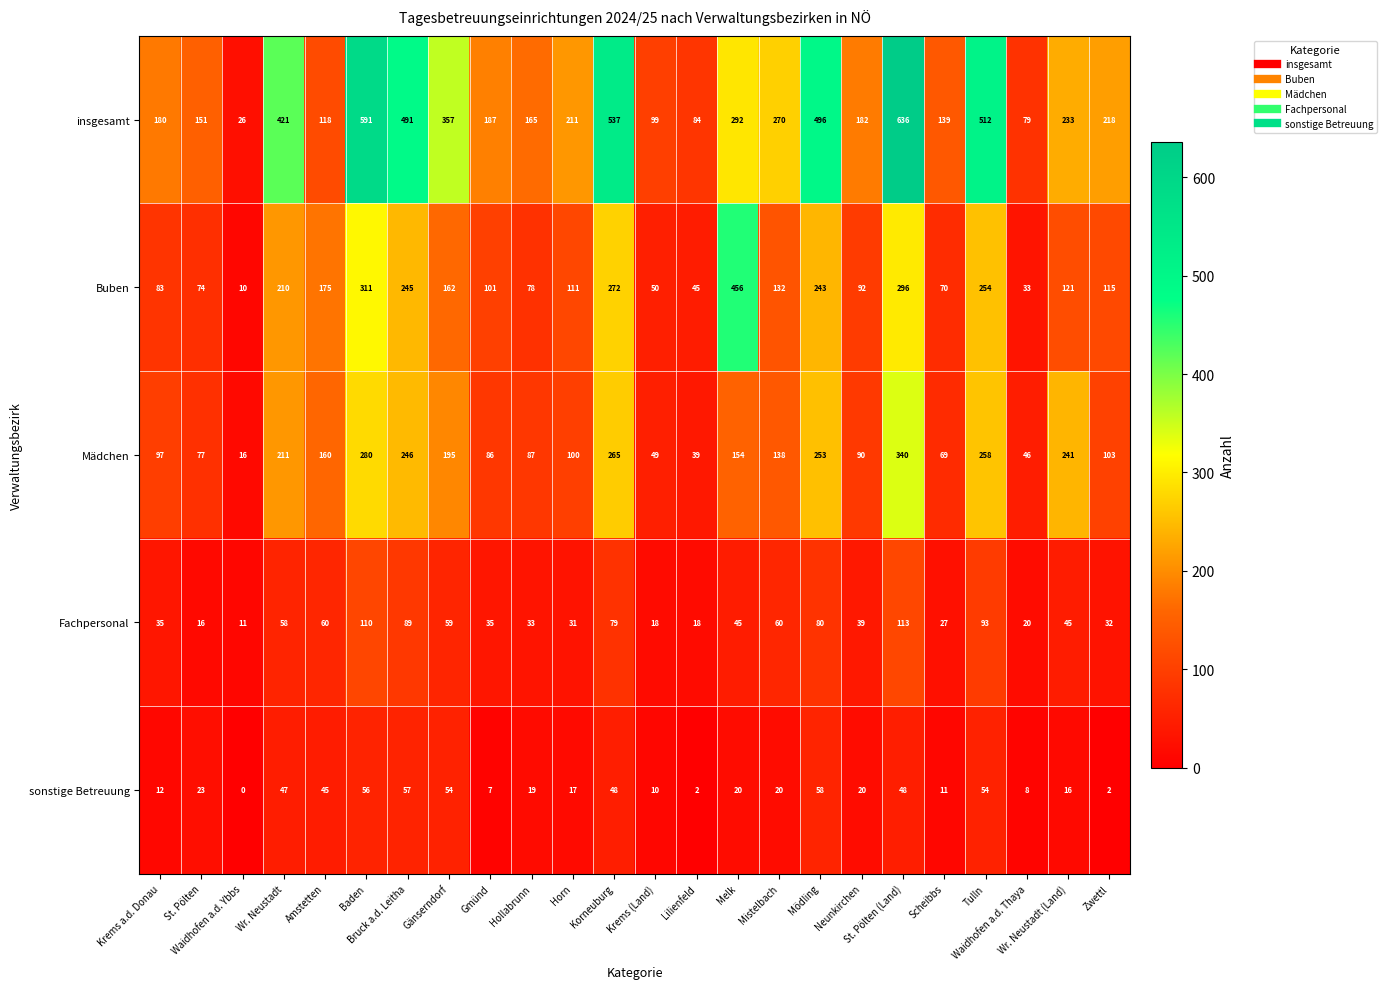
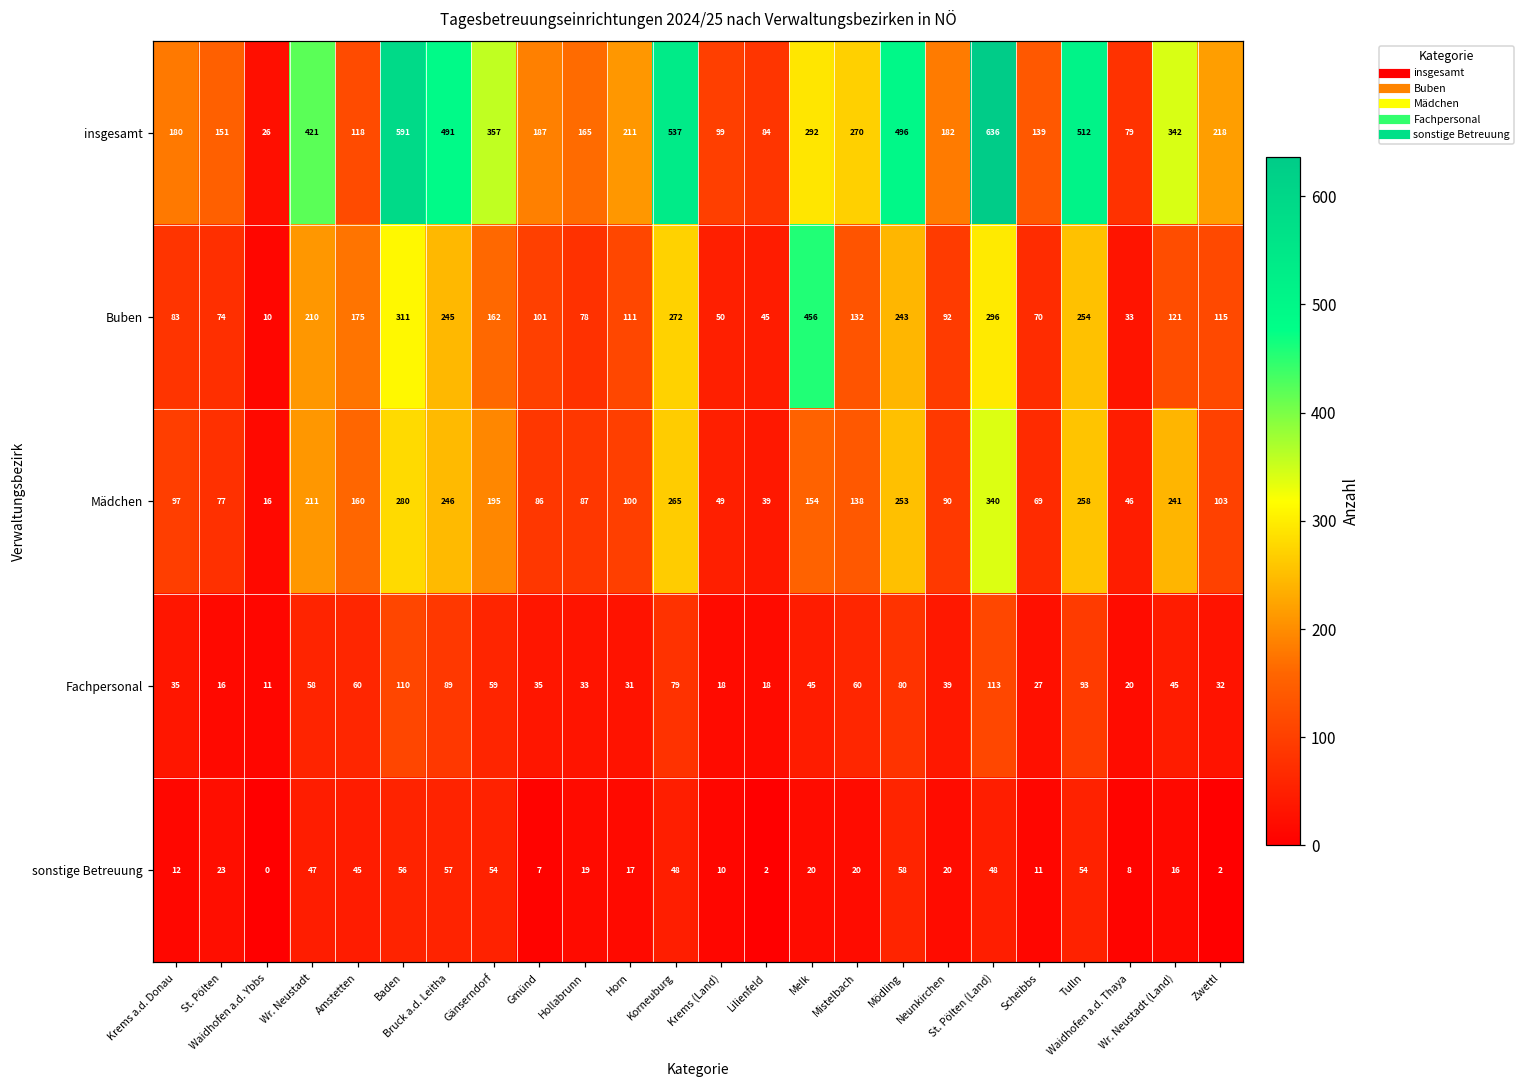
insgesamt, Wr. Neustadt (Land): 233 -> 342
